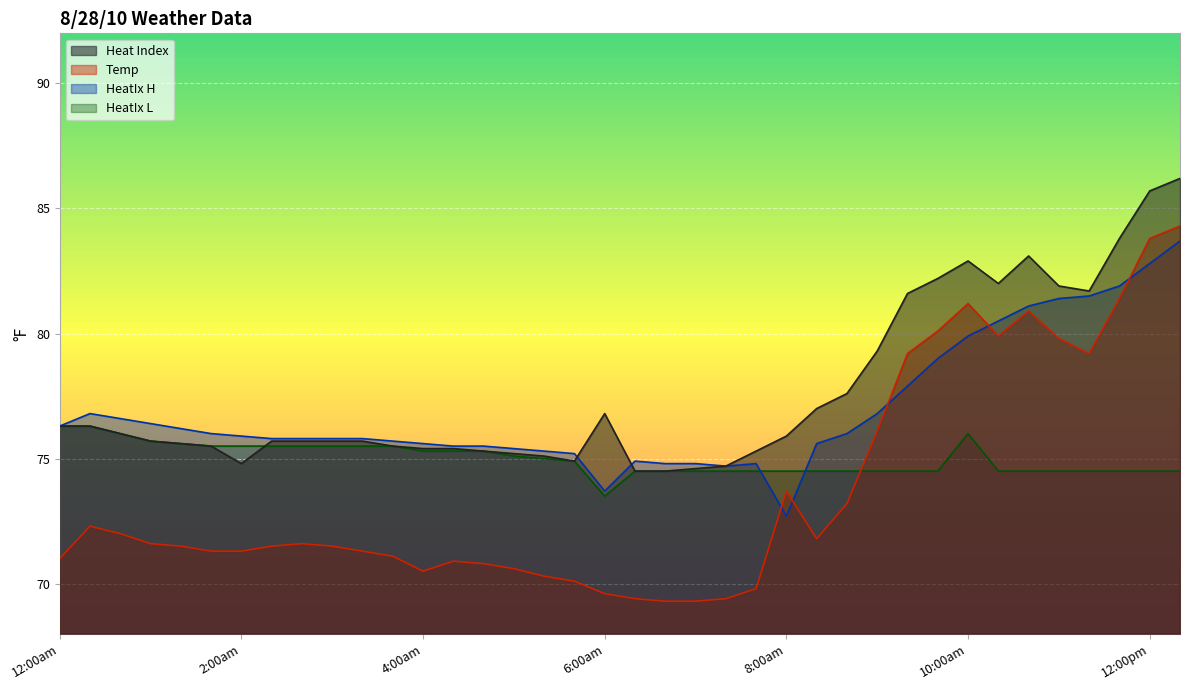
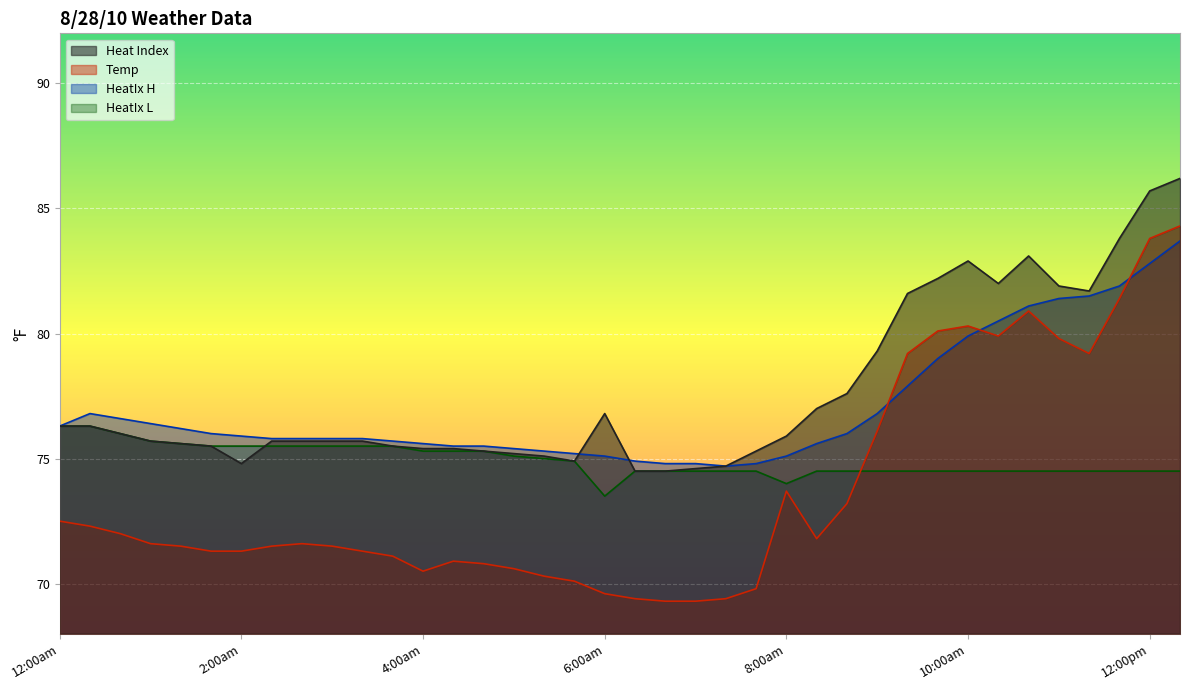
Temp, 12:00am: 71.0 -> 72.5
HeatIx H, 6:00am: 73.7 -> 75.1
HeatIx H, 8:00am: 72.7 -> 75.1
HeatIx L, 8:00am: 74.5 -> 74.0
Temp, 10:00am: 81.2 -> 80.3
HeatIx L, 10:00am: 76.0 -> 74.5
